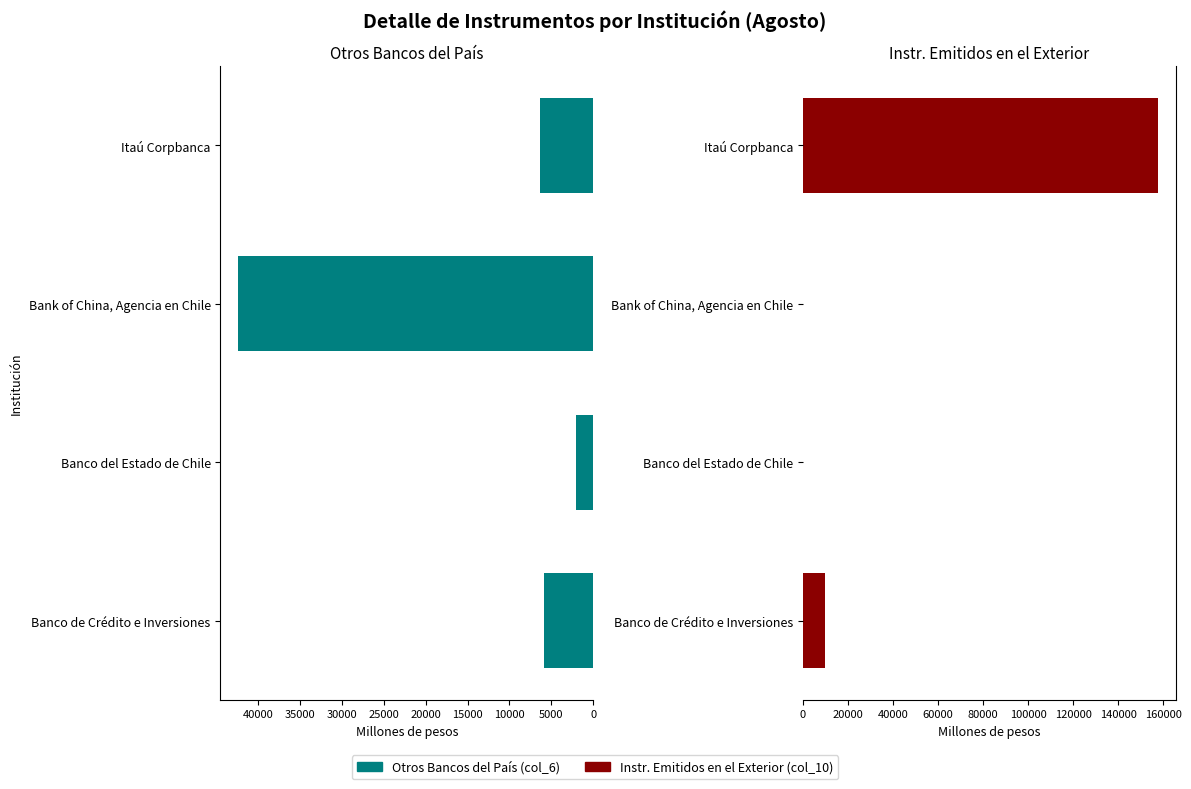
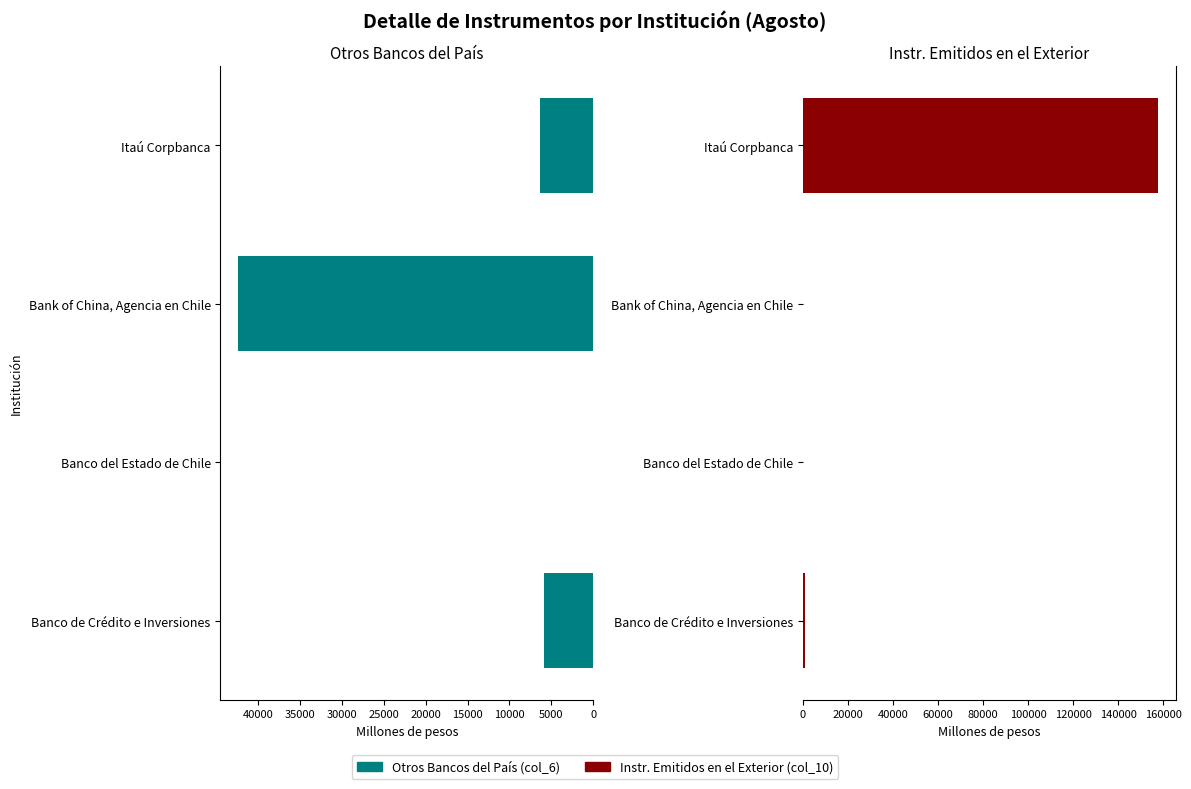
Otros Bancos del País, Banco del Estado de Chile: 2000 -> 0
Instr. Emitidos en el Exterior, Banco de Crédito e Inversiones: 10000 -> 1000
